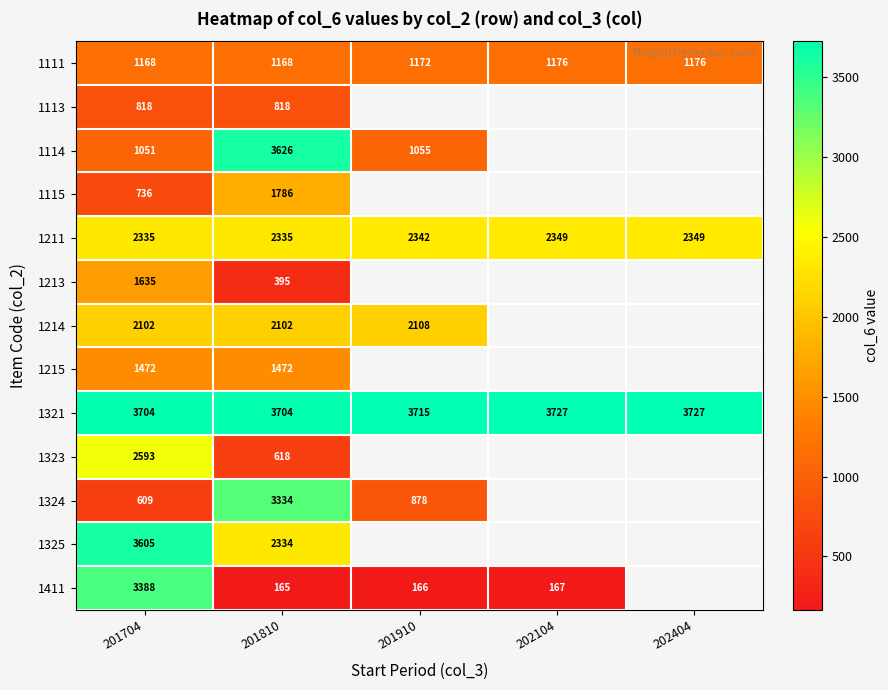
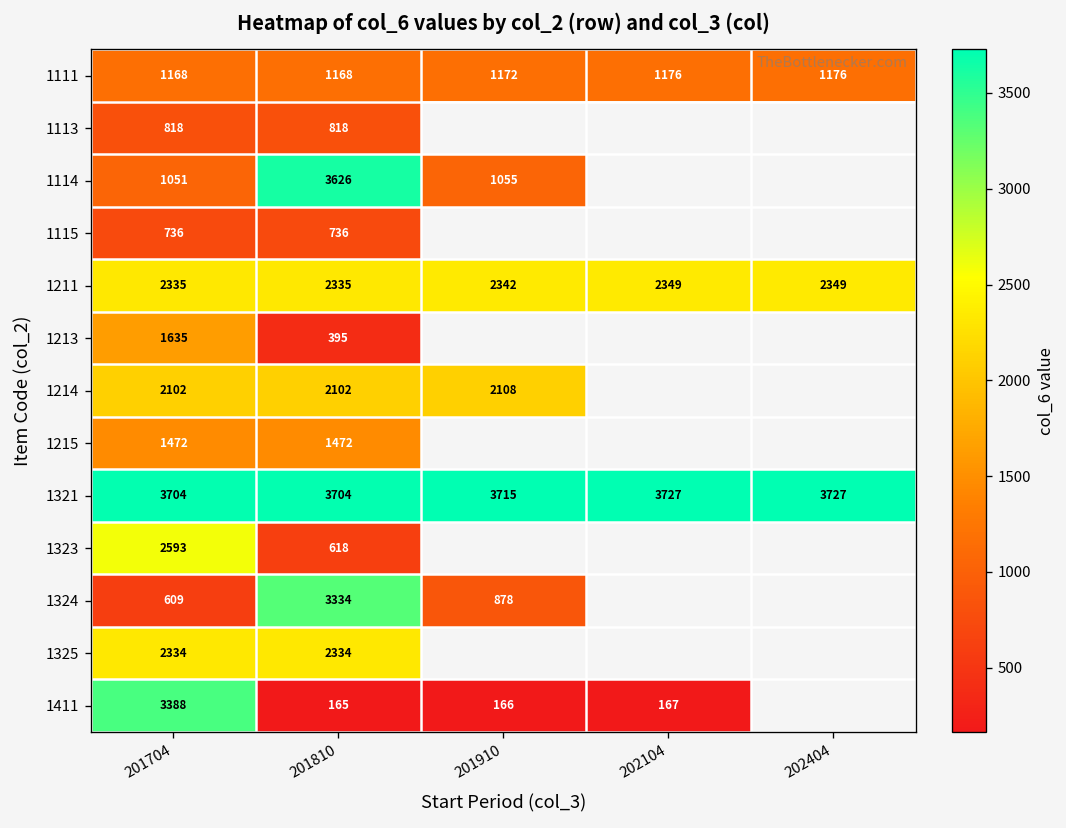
1115, 201810: 1786 -> 736
1325, 201704: 3605 -> 2334
